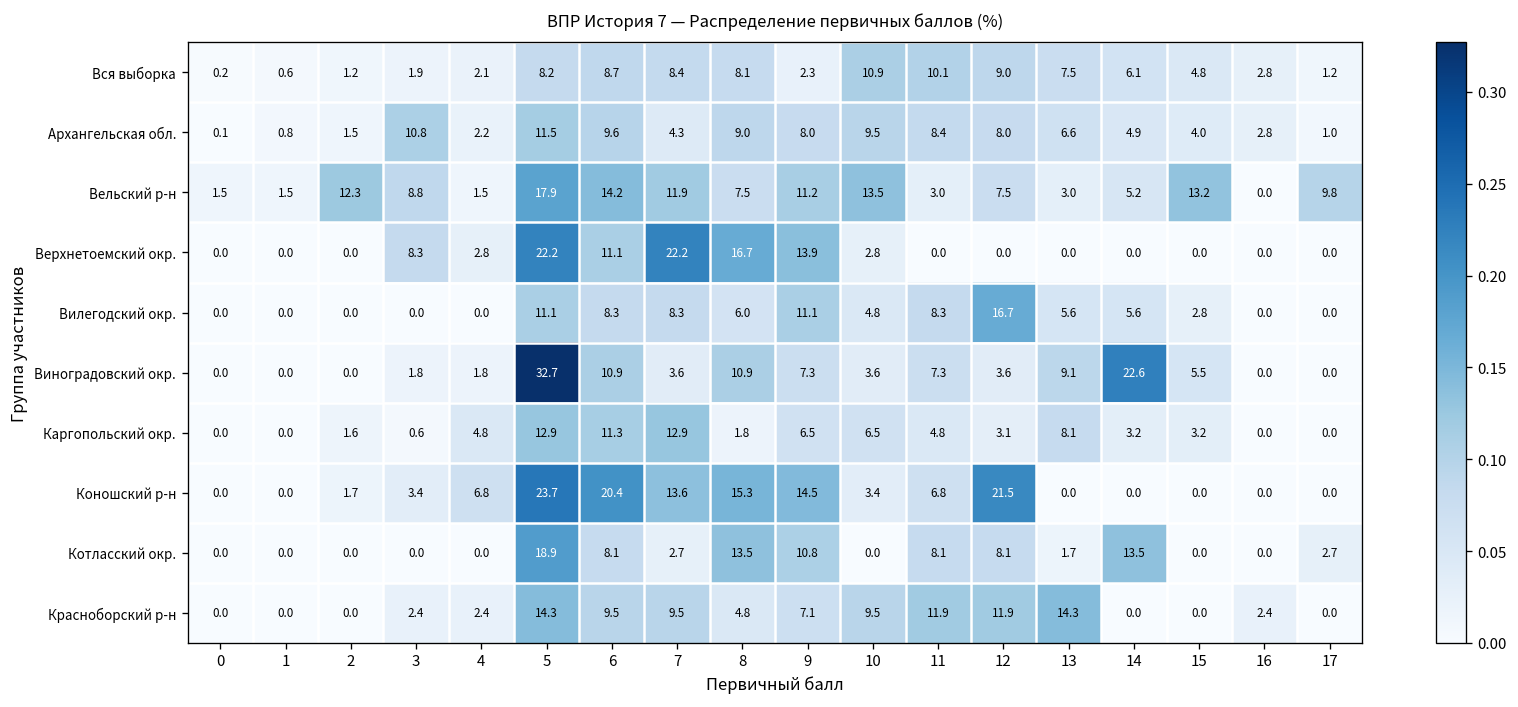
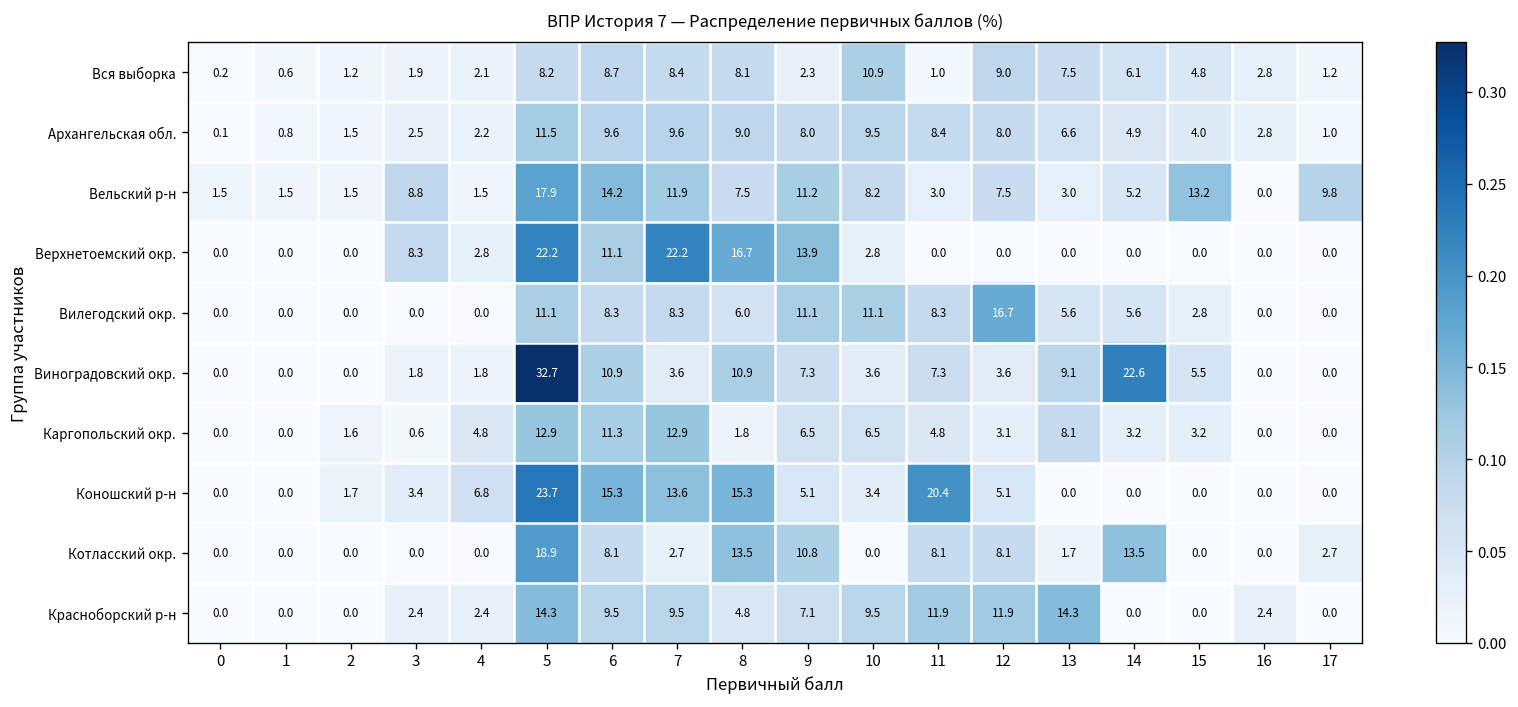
Вся выборка, 11: 10.1 -> 1.0
Архангельская обл., 3: 10.8 -> 2.5
Архангельская обл., 7: 4.3 -> 9.6
Вельский р-н, 2: 12.3 -> 1.5
Вельский р-н, 10: 13.5 -> 8.2
Вилегодский окр., 10: 4.8 -> 11.1
Коношский р-н, 6: 20.4 -> 15.3
Коношский р-н, 9: 14.5 -> 5.1
Коношский р-н, 11: 6.8 -> 20.4
Коношский р-н, 12: 21.5 -> 5.1
